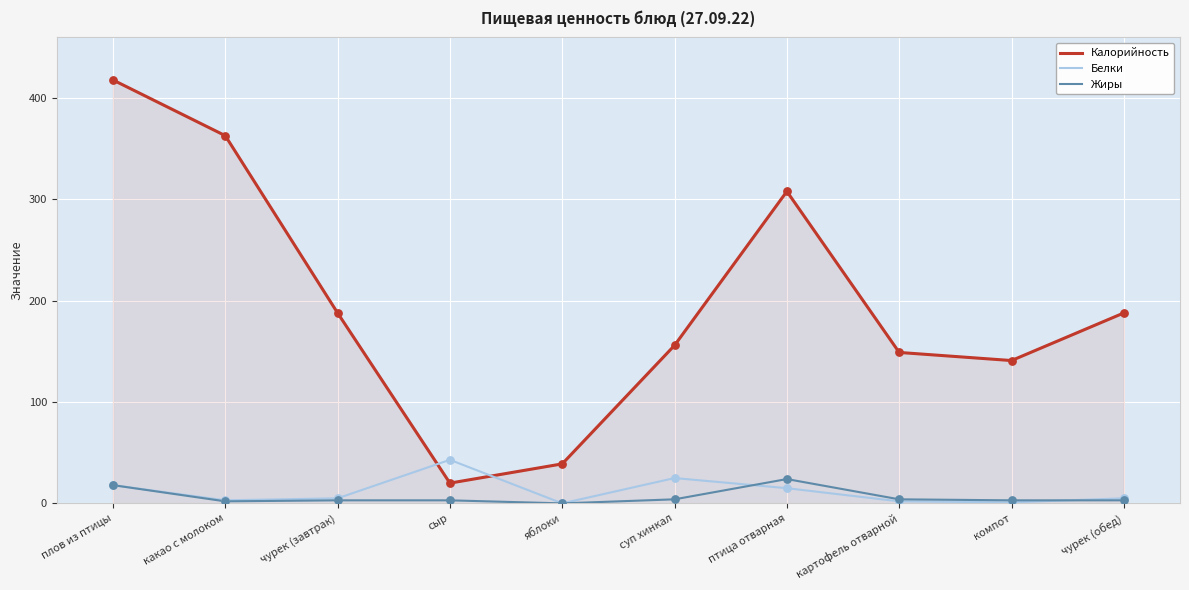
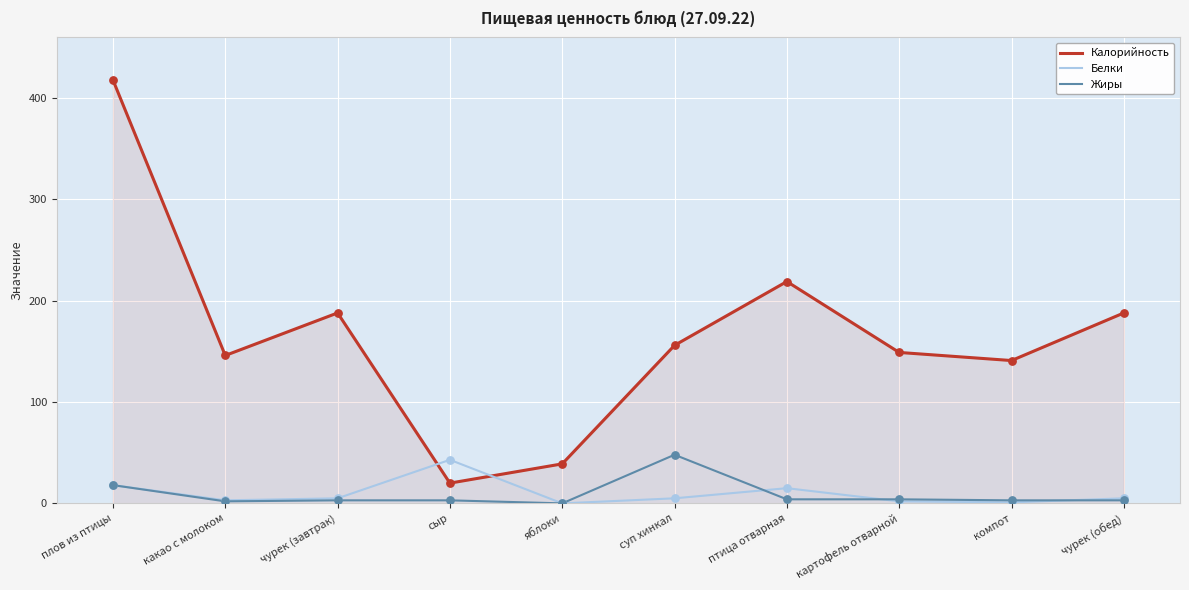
Калорийность, какао с молоком: 363 -> 146
Белки, суп хинкал: 25 -> 5
Жиры, суп хинкал: 4 -> 48
Калорийность, птица отварная: 308 -> 219
Жиры, птица отварная: 24 -> 4
